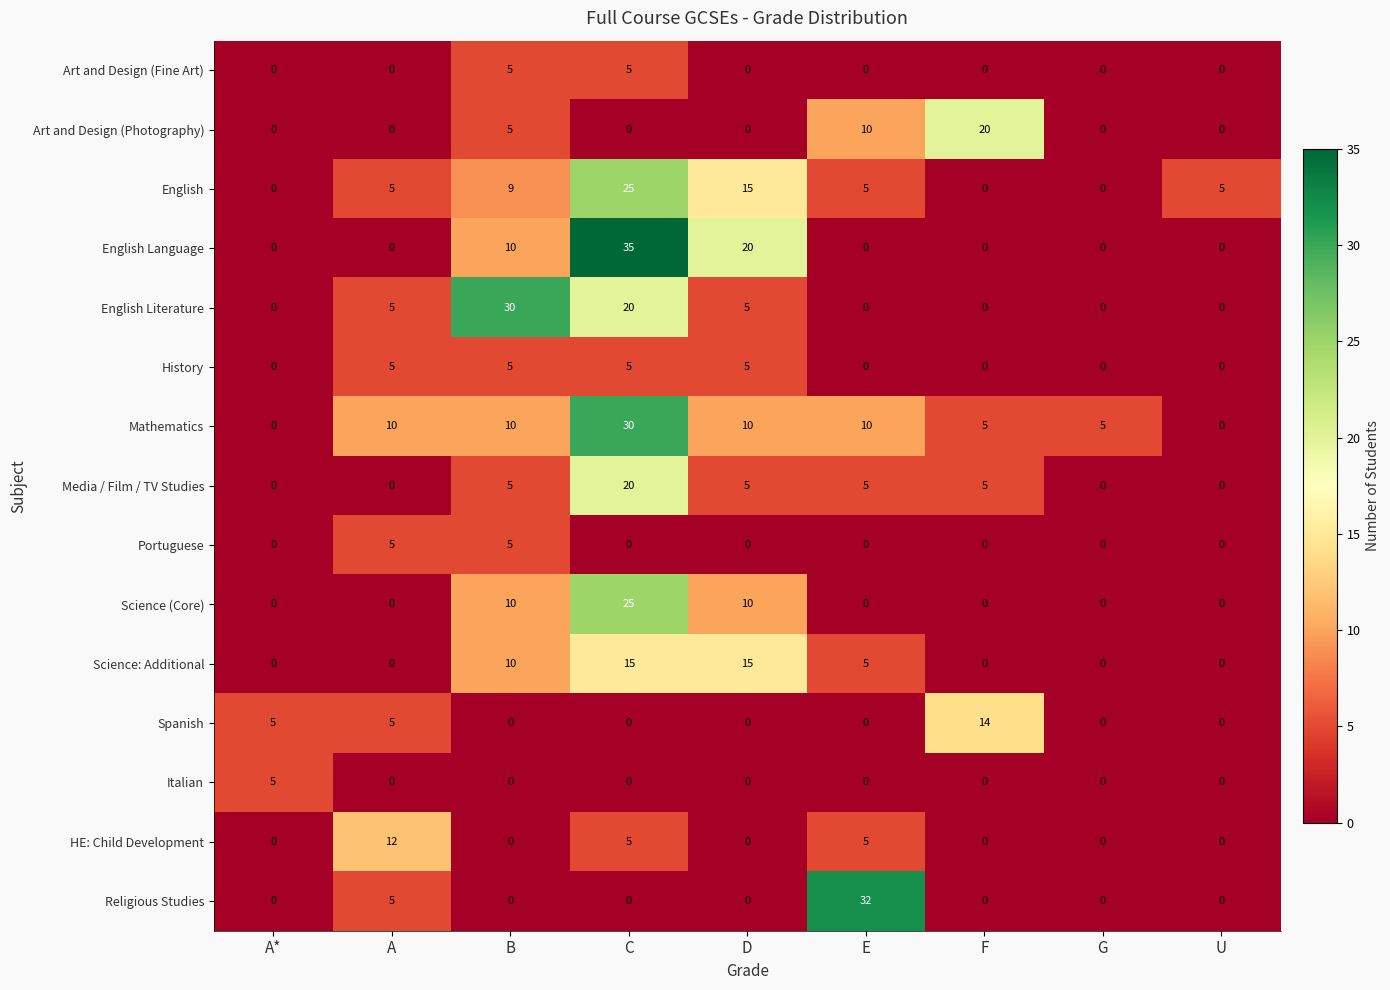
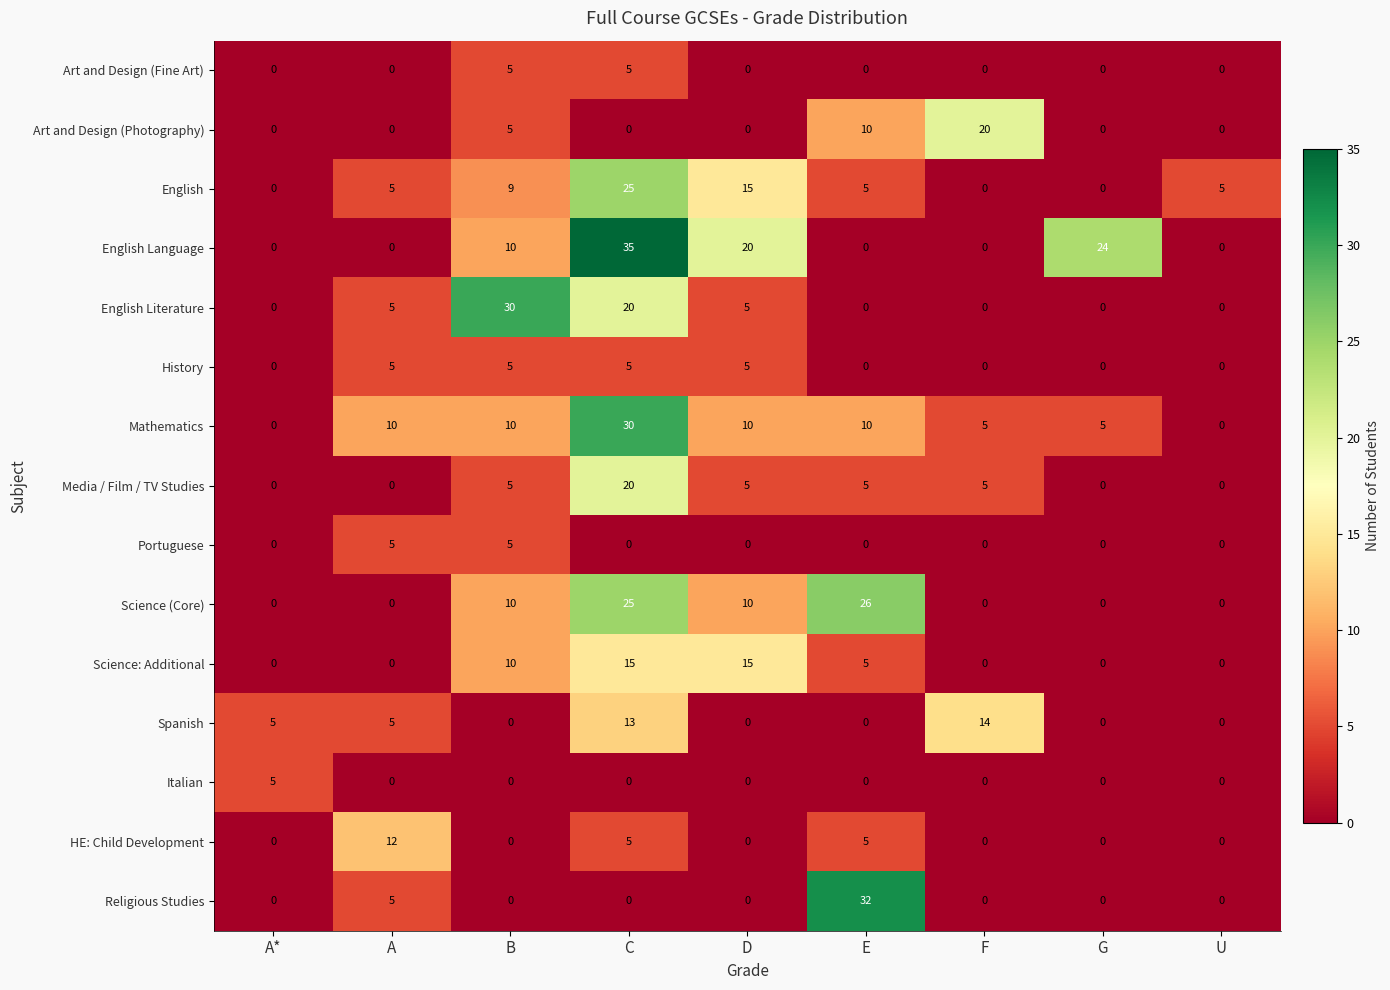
English Language, G: 0 -> 24
Science (Core), E: 0 -> 26
Spanish, C: 0 -> 13
